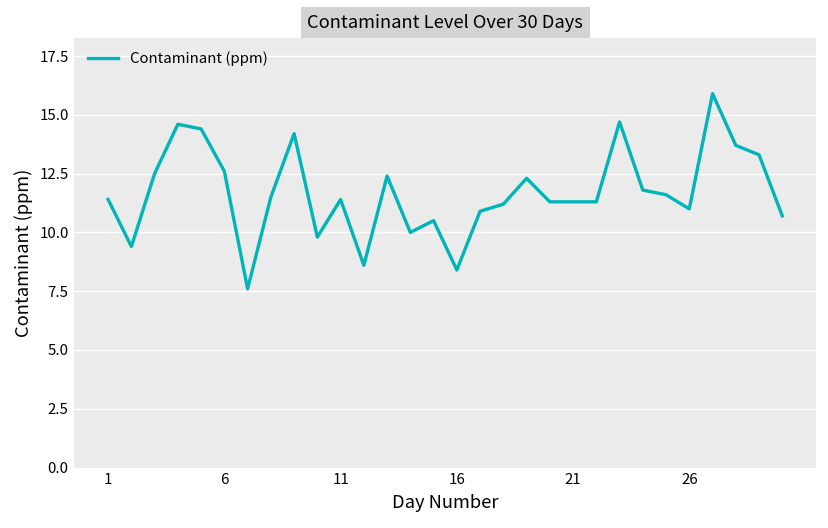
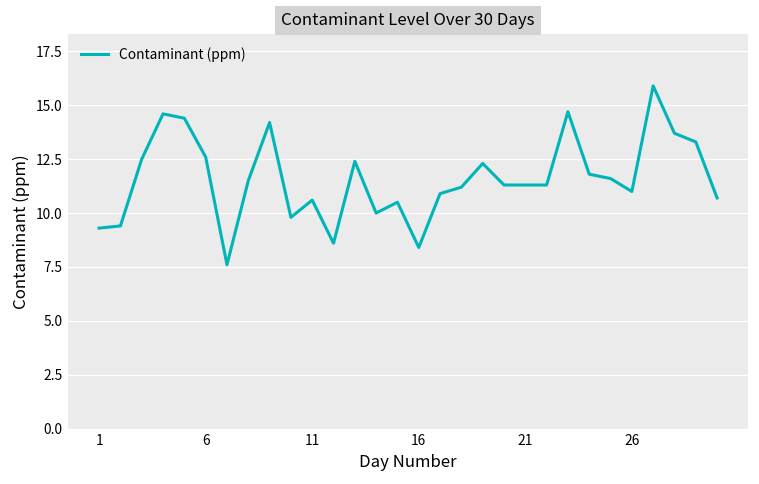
1: 11.4 -> 9.3
11: 11.4 -> 10.6
